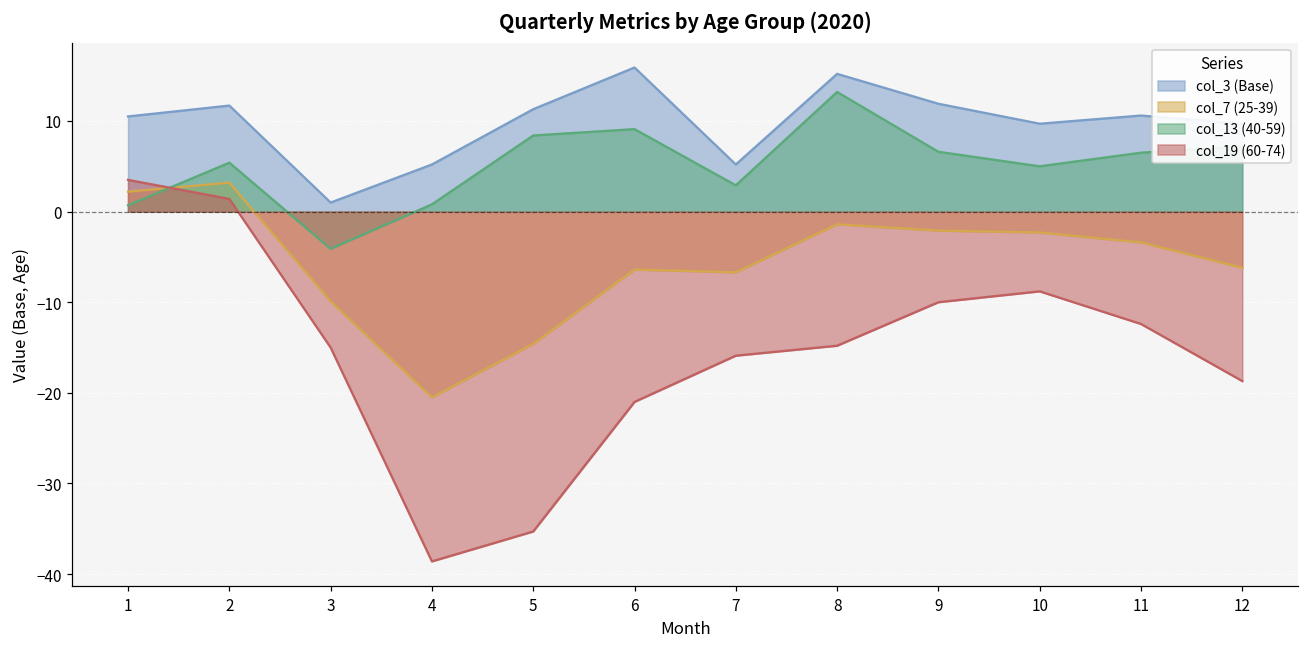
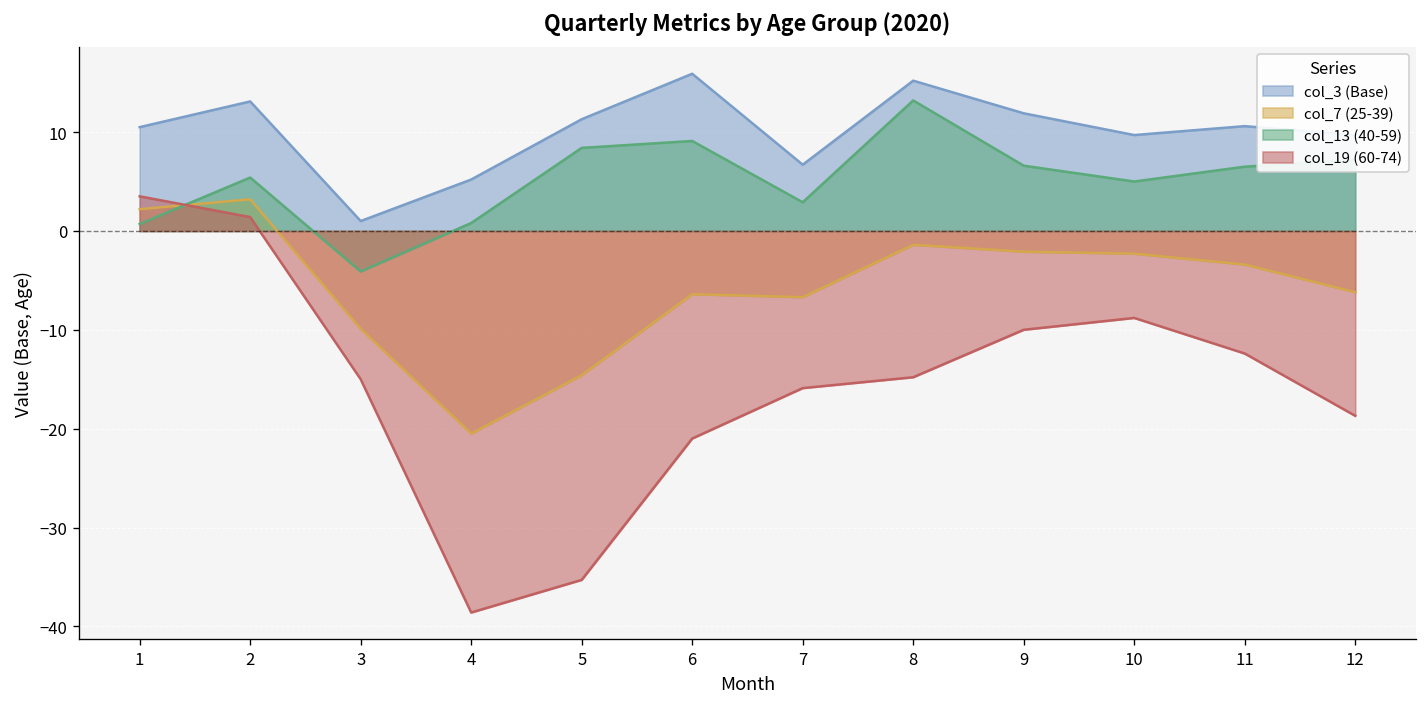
col_3 (Base), 2: 12 -> 13
col_3 (Base), 7: 5 -> 7
